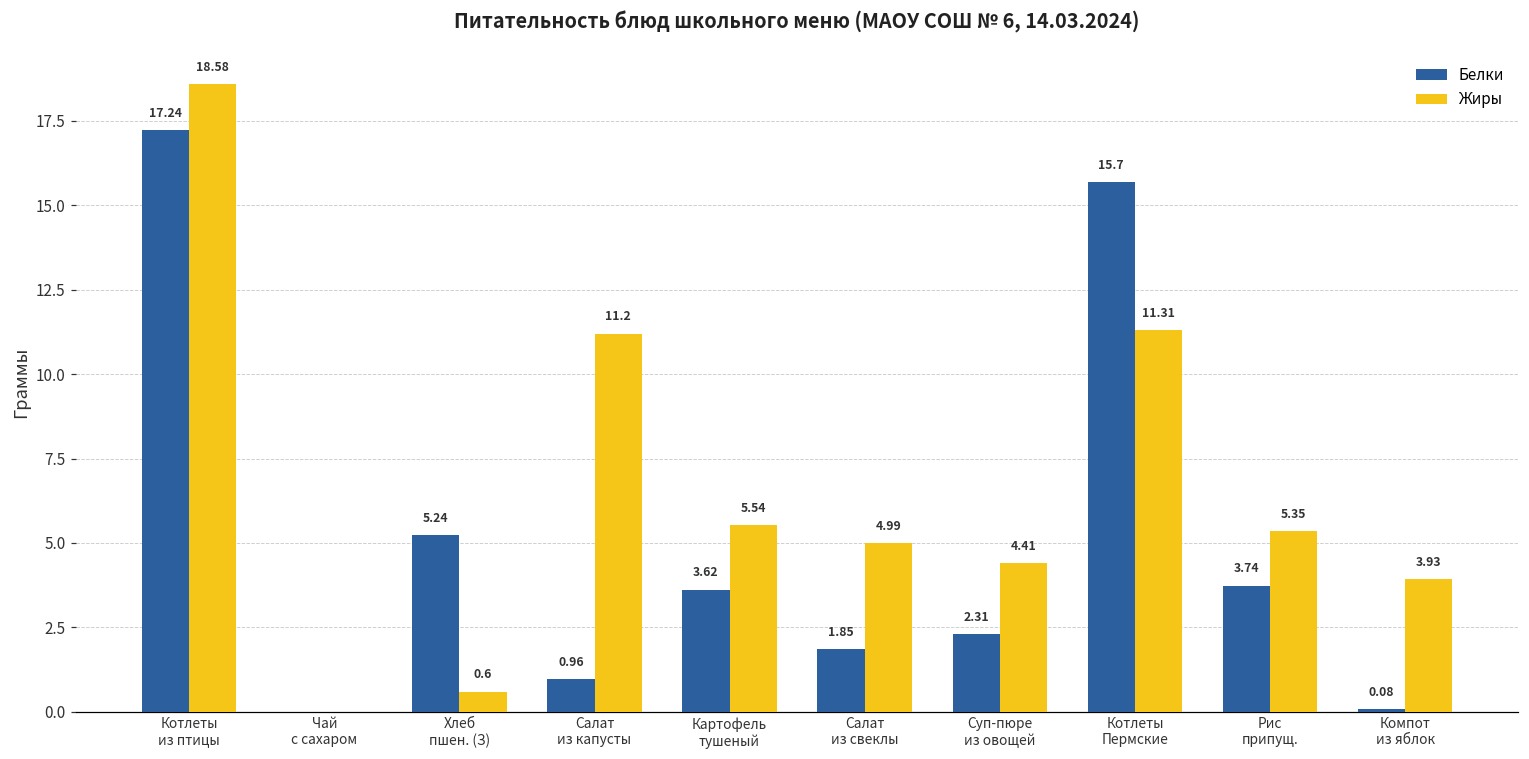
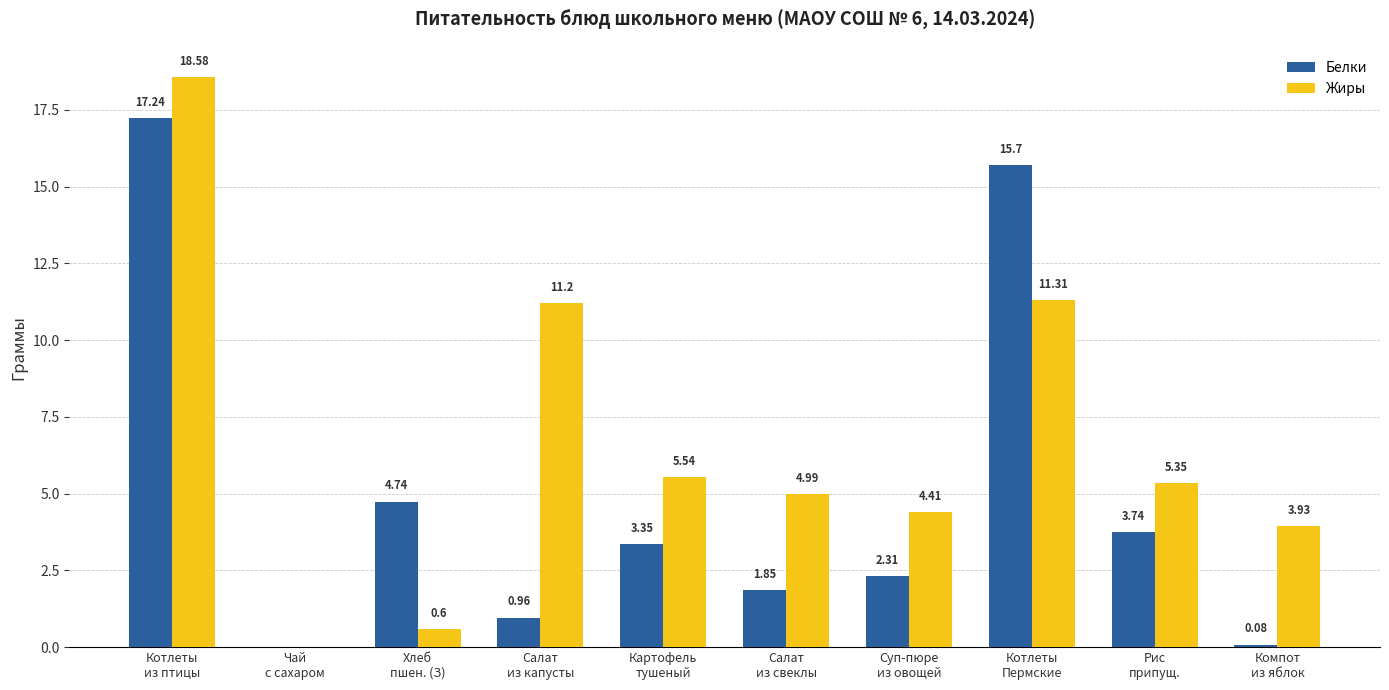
Белки, Хлеб пшен. (З): 5.24 -> 4.74
Белки, Картофель тушеный: 3.62 -> 3.35
